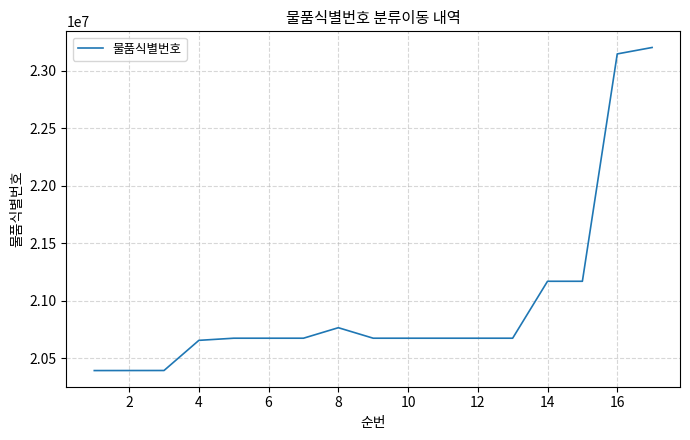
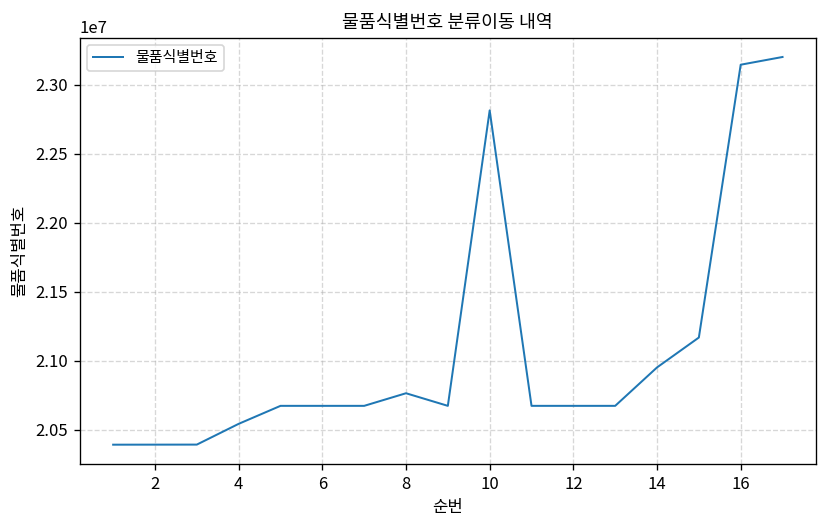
4: 20650000 -> 20540000
10: 20670000 -> 22820000
14: 21170000 -> 20950000
